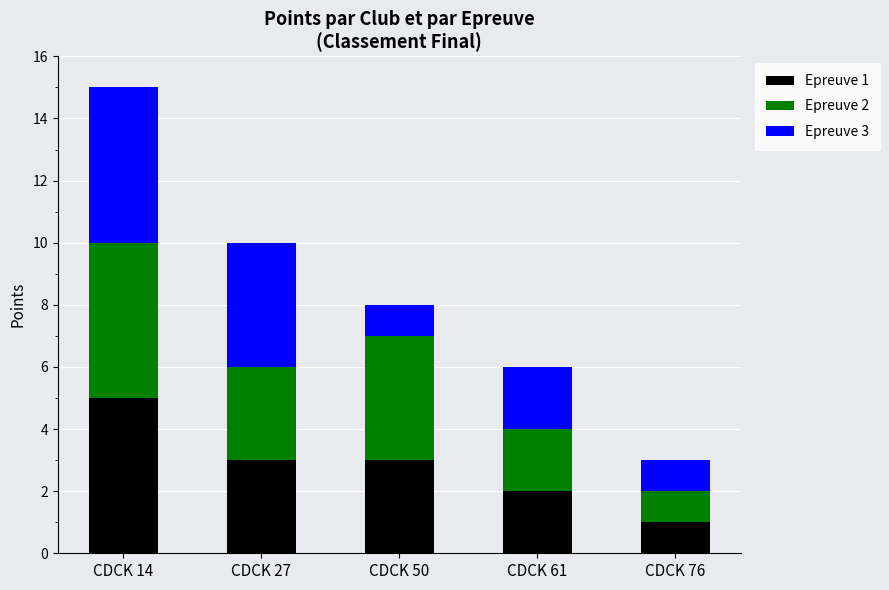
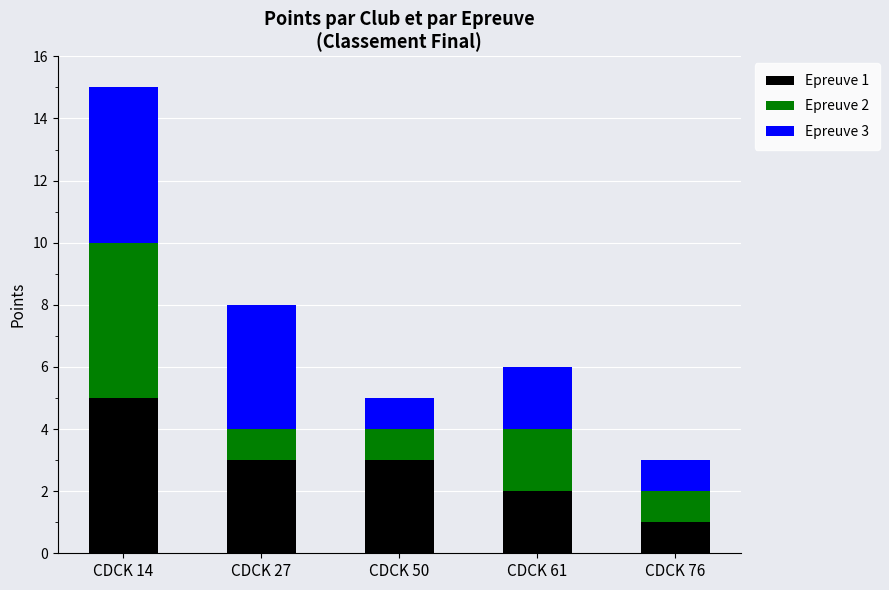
Epreuve 2, CDCK 27: 3 -> 1
Epreuve 2, CDCK 50: 4 -> 1
